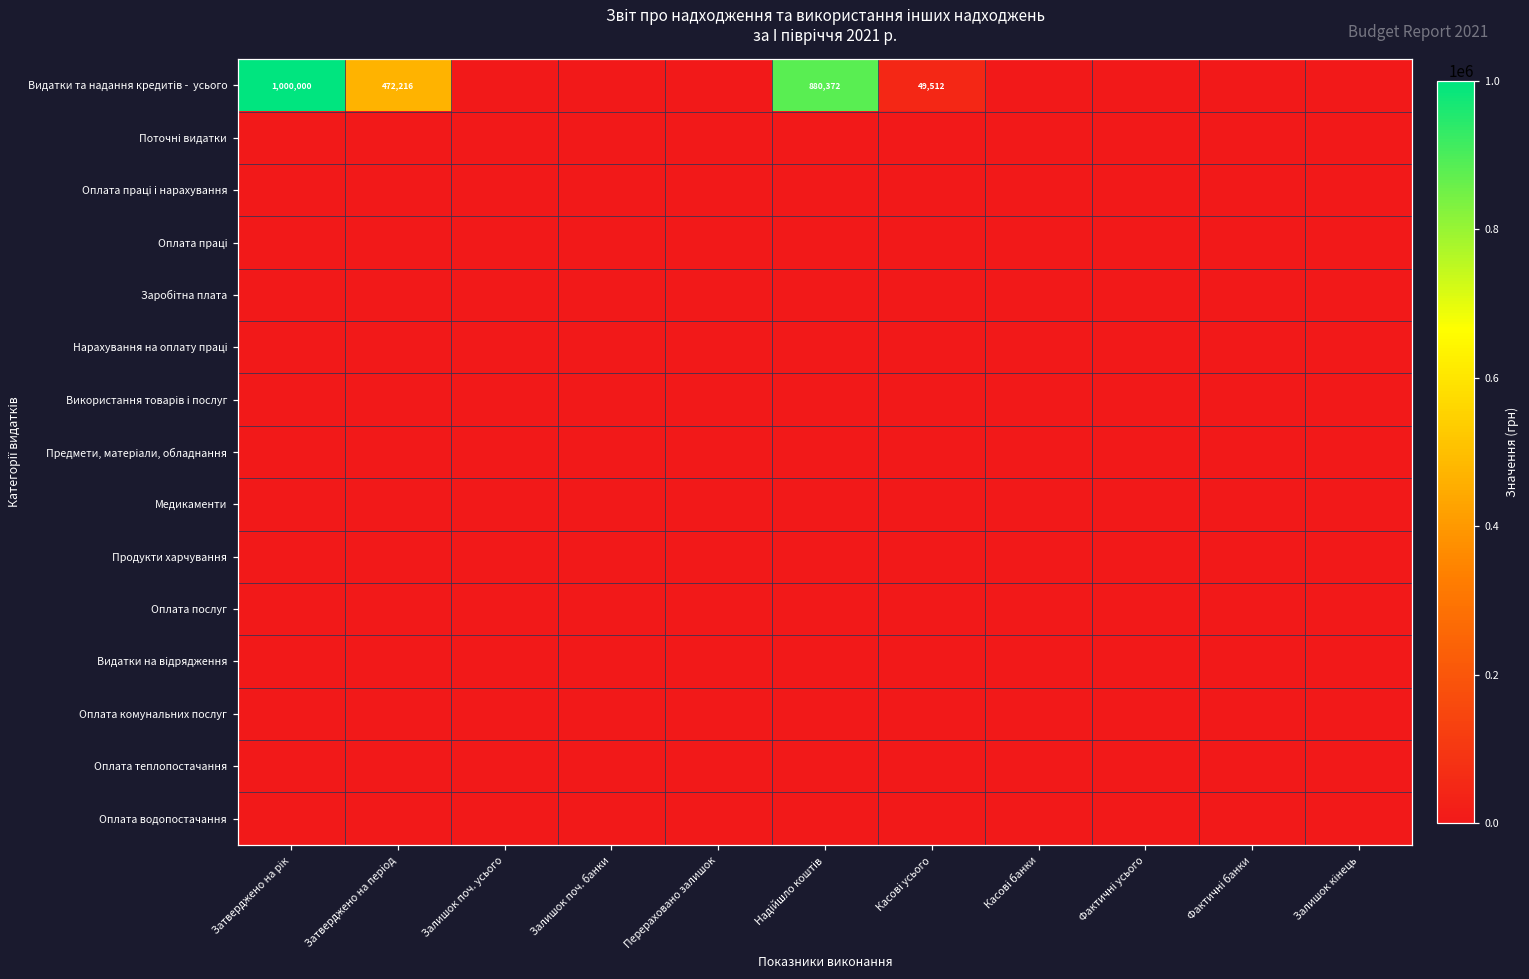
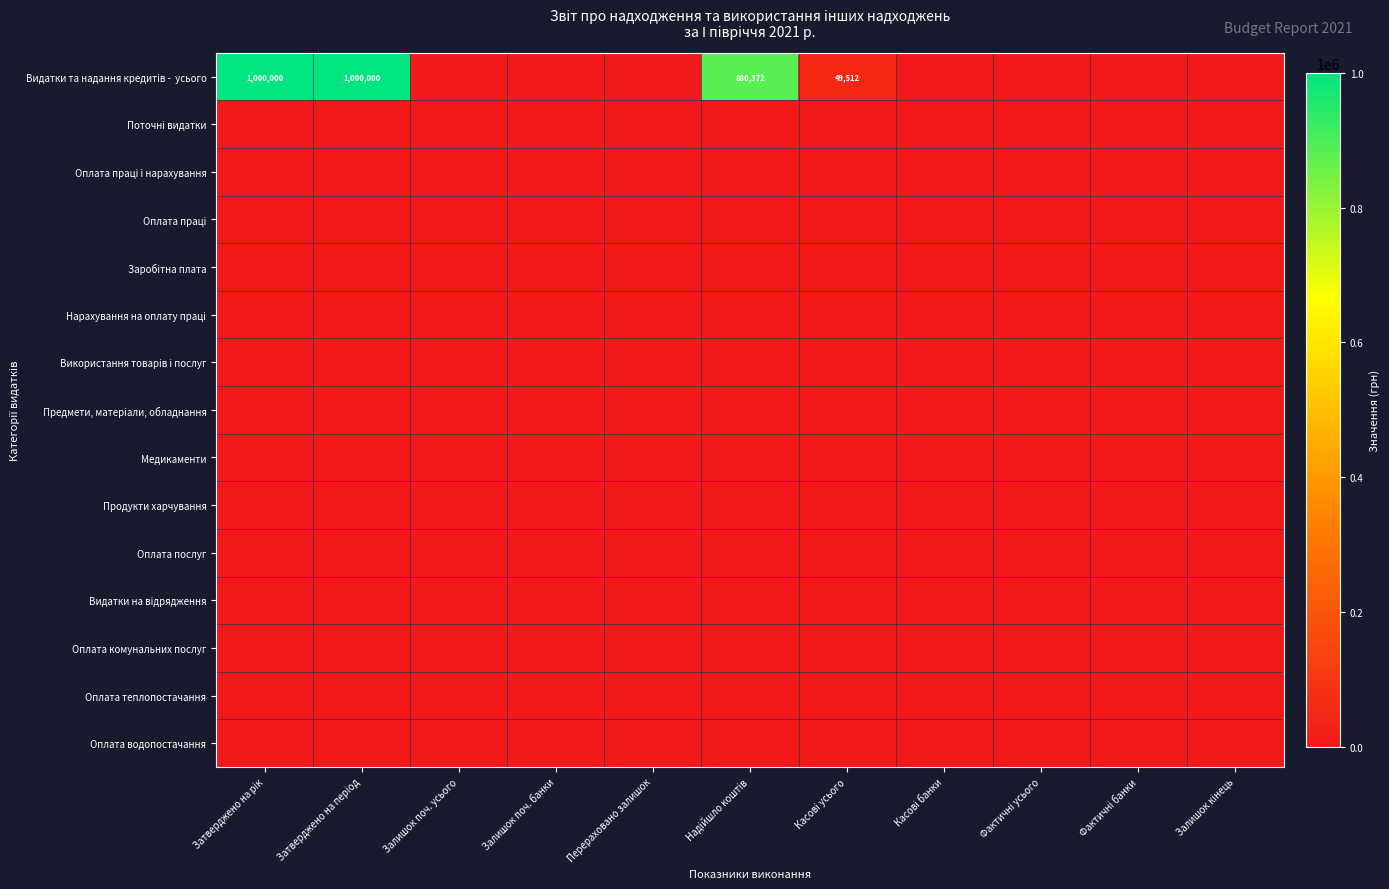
Видатки та надання кредитів - усього, Затверджено на період: 472,216 -> 1,000,000
